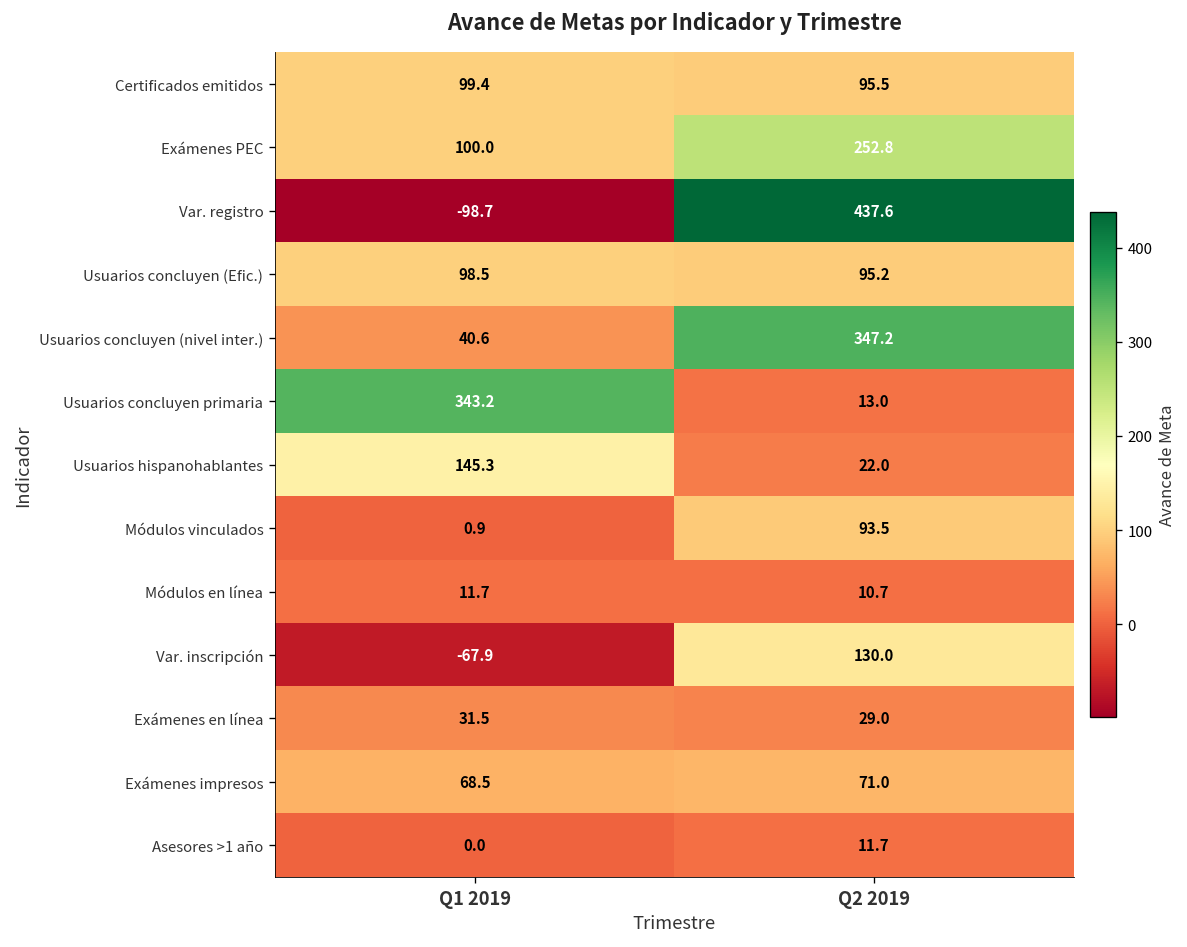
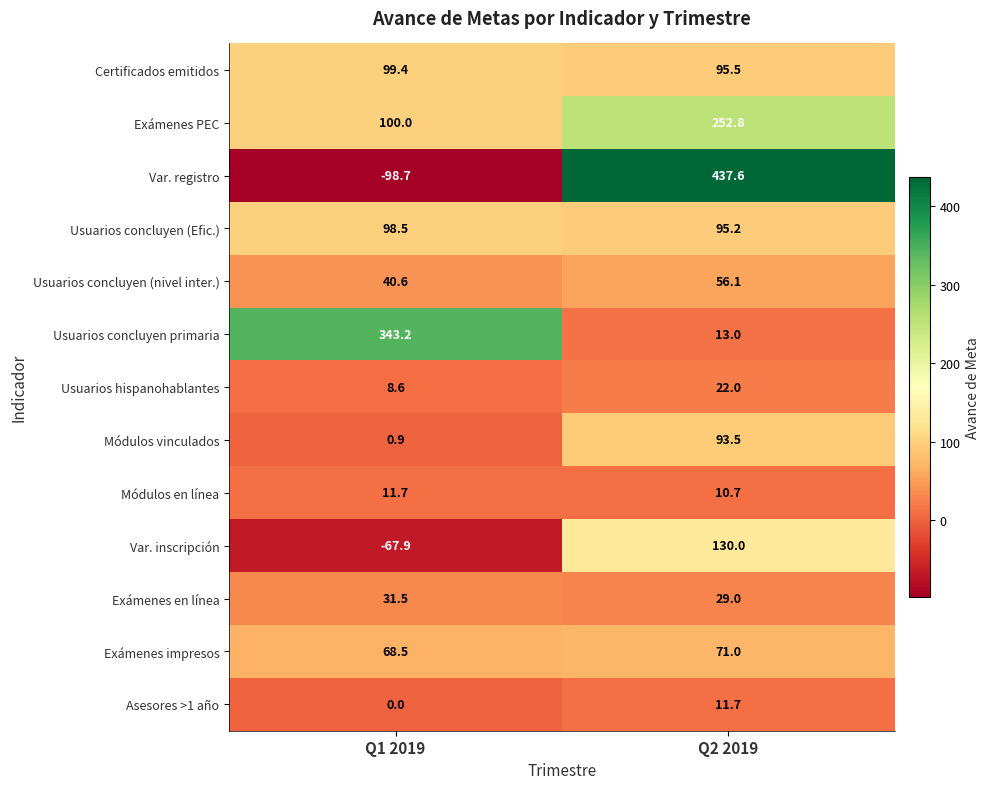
Usuarios concluyen (nivel inter.), Q2 2019: 347.2 -> 56.1
Usuarios hispanohablantes, Q1 2019: 145.3 -> 8.6
